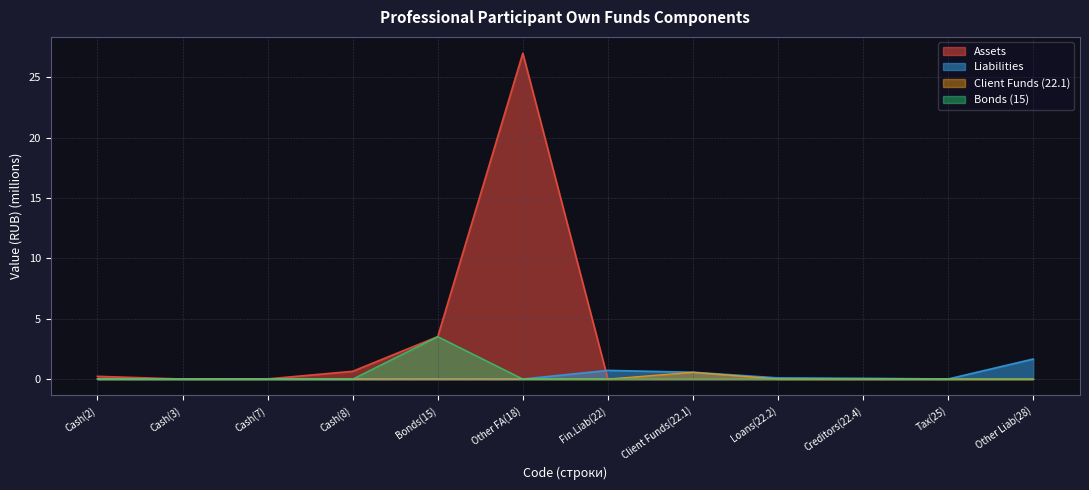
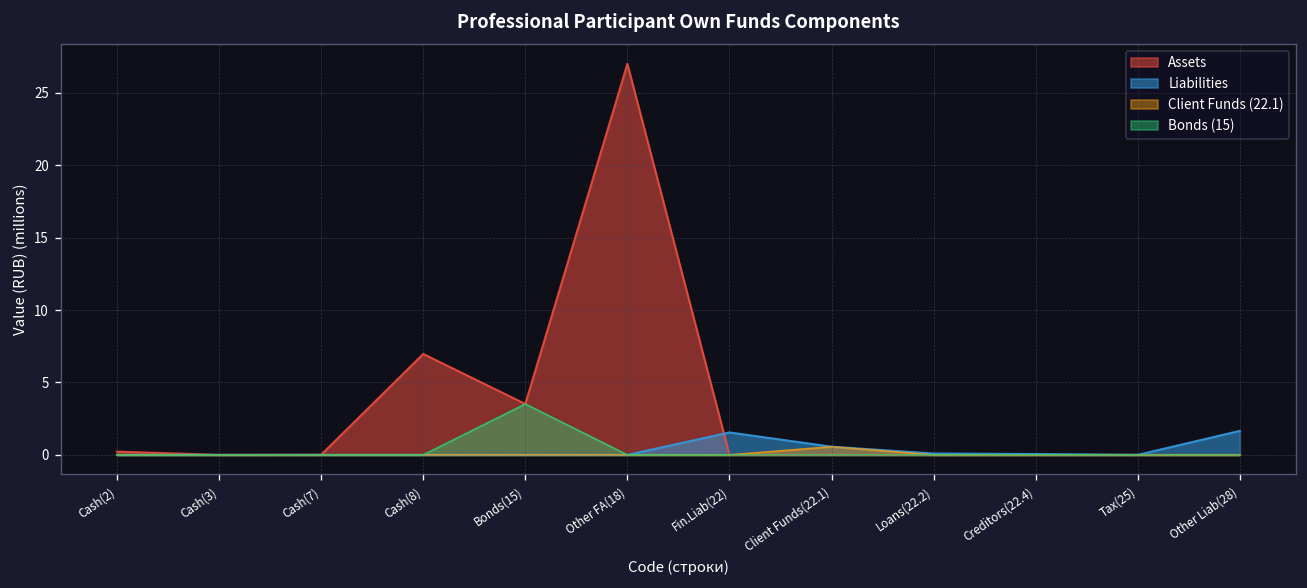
Assets, Cash(8): 0.6 -> 7.0
Liabilities, Fin.Liab(22): 0.7 -> 1.5
